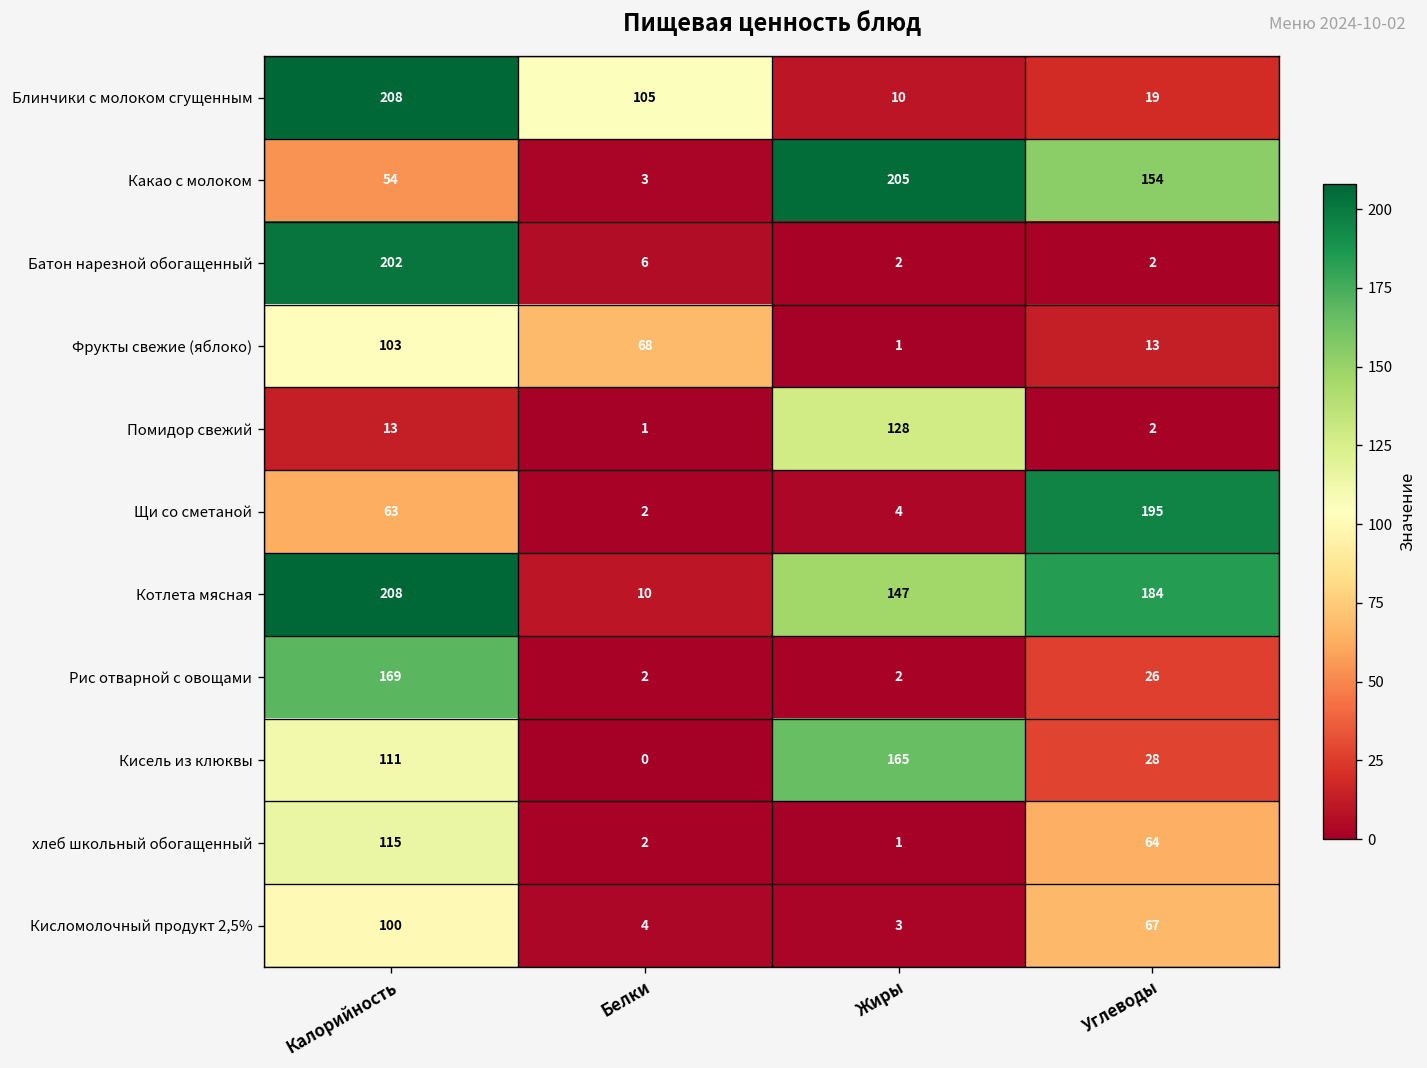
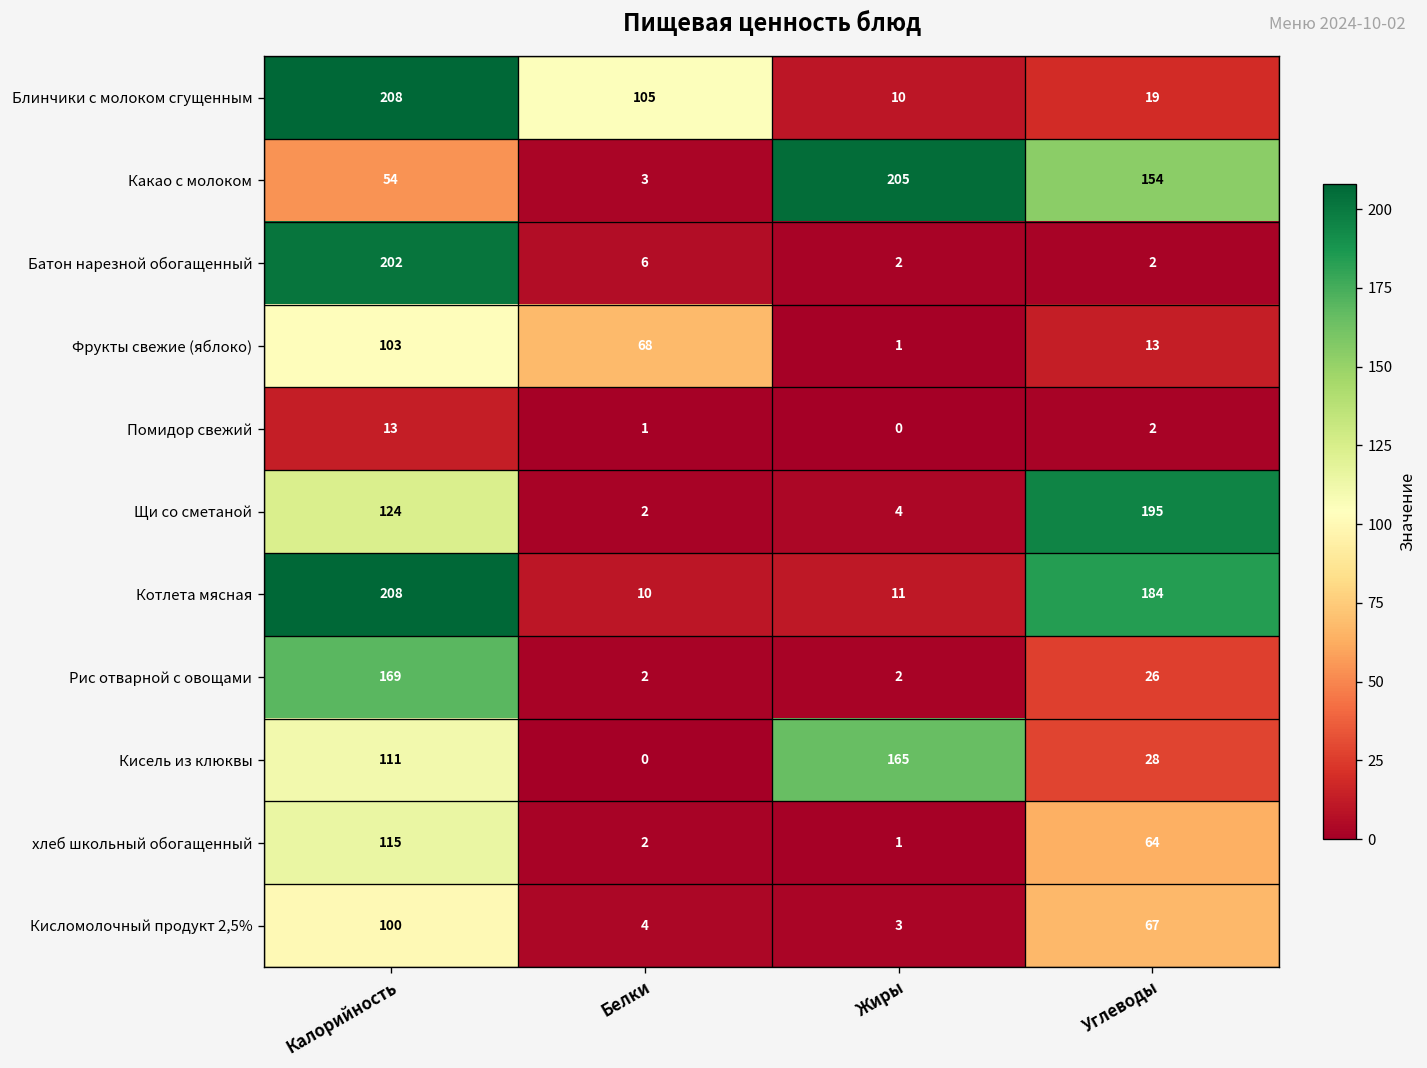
Помидор свежий, Жиры: 128 -> 0
Щи со сметаной, Калорийность: 63 -> 124
Котлета мясная, Жиры: 147 -> 11
